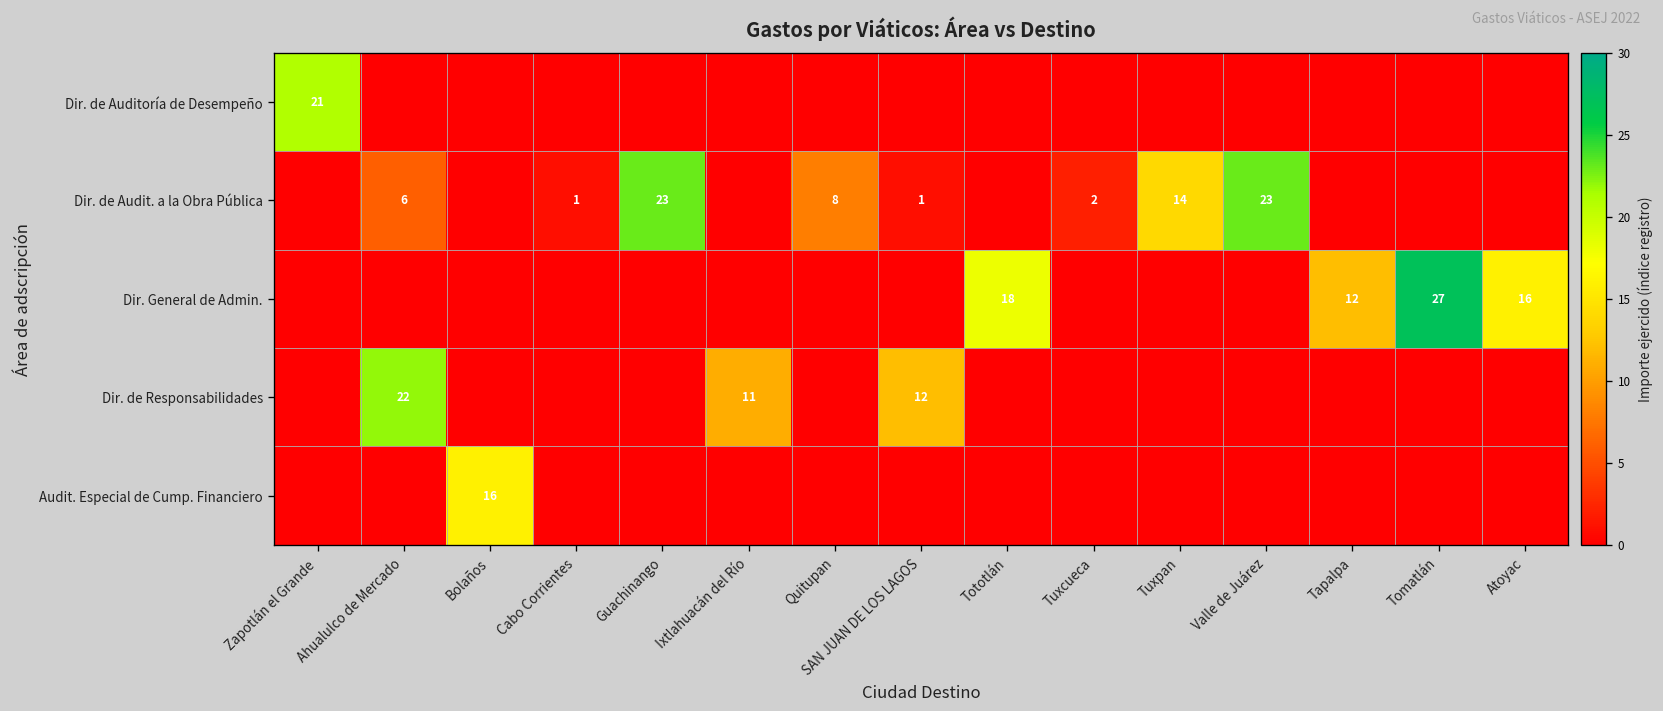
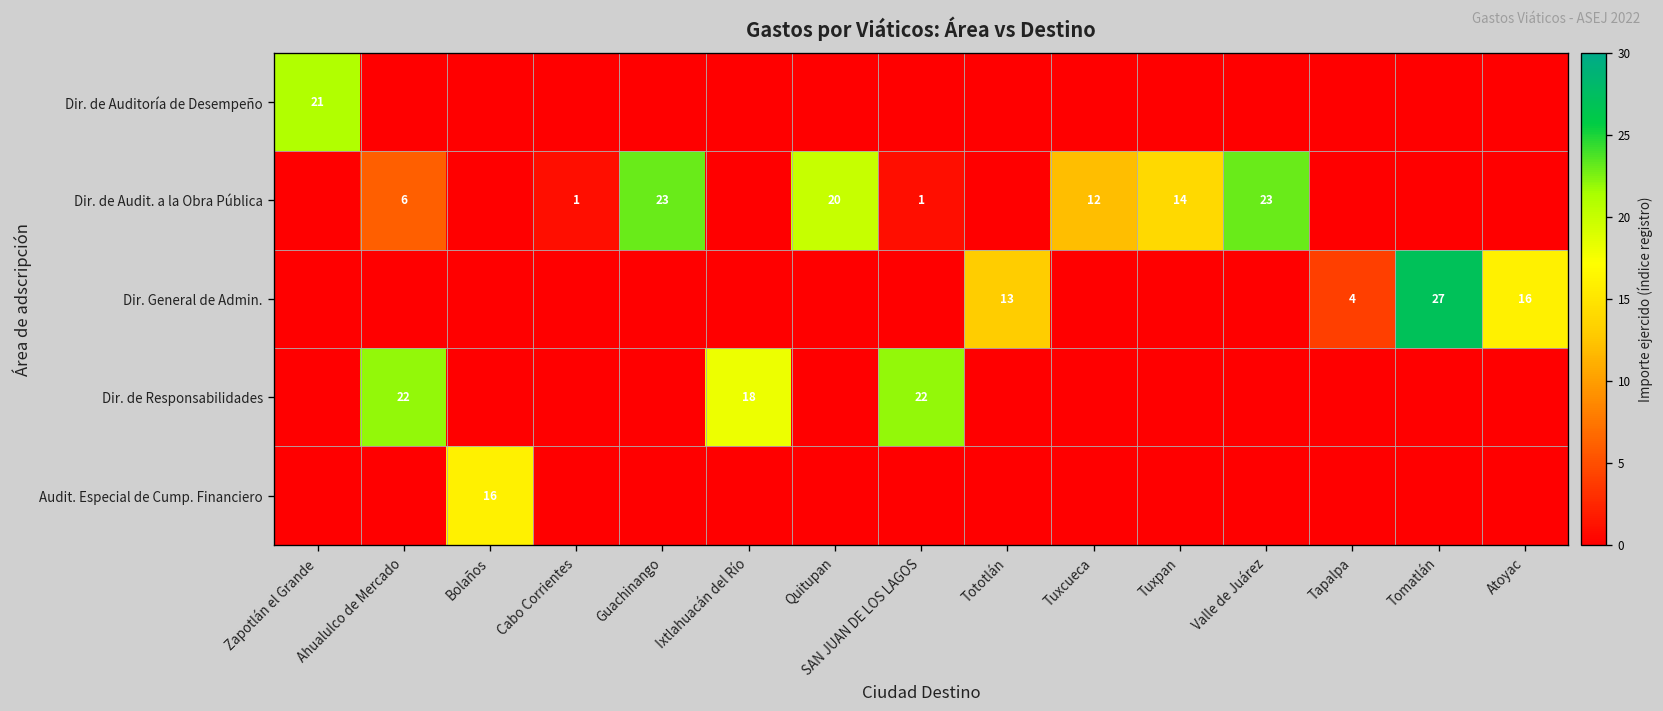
Dir. de Audit. a la Obra Pública, Quitupan: 8 -> 20
Dir. de Audit. a la Obra Pública, Tuxcueca: 2 -> 12
Dir. General de Admin., Tototlán: 18 -> 13
Dir. General de Admin., Tapalpa: 12 -> 4
Dir. de Responsabilidades, Ixtlahuacán del Río: 11 -> 18
Dir. de Responsabilidades, SAN JUAN DE LOS LAGOS: 12 -> 22
